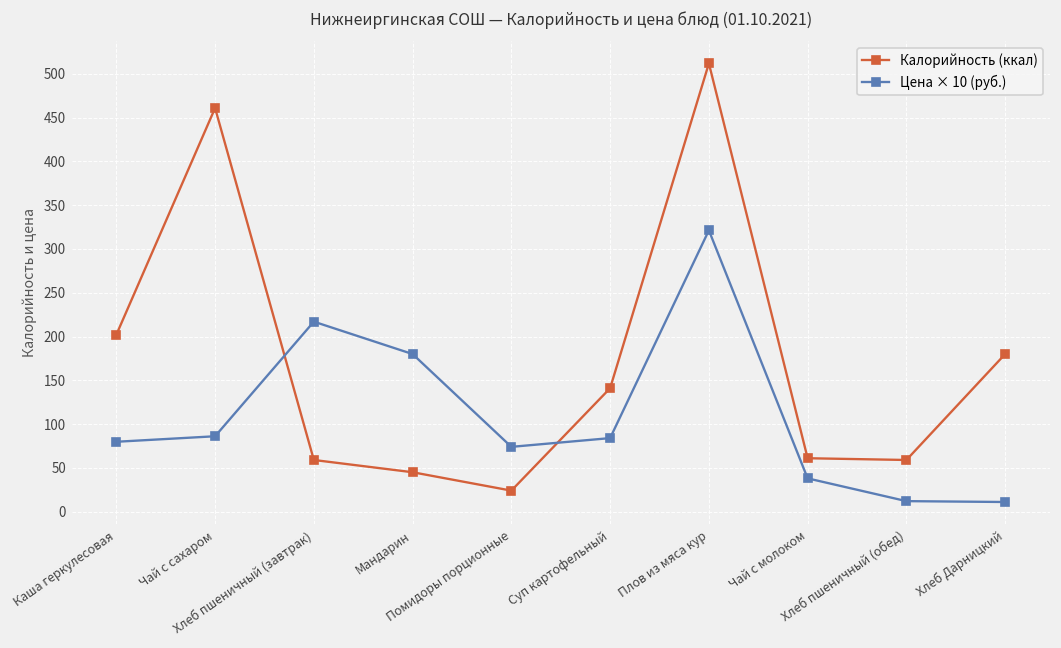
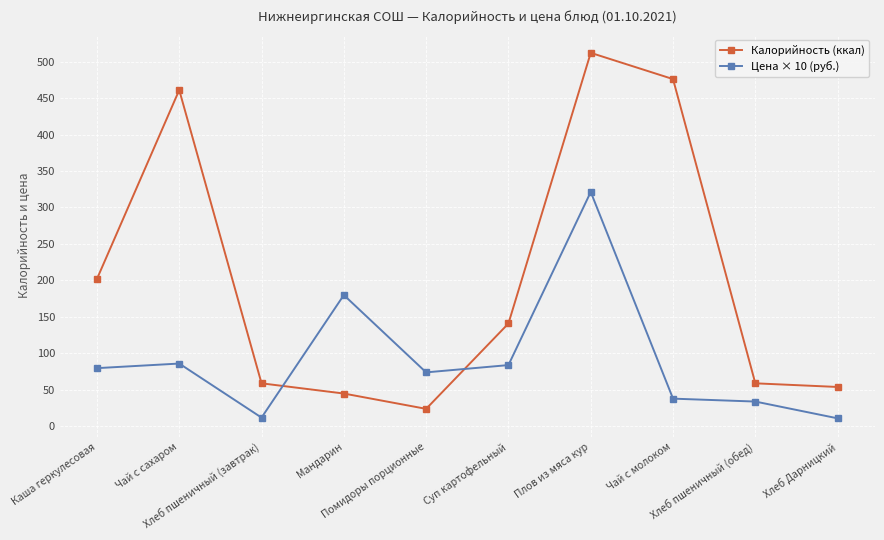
Цена × 10 (руб.), Хлеб пшеничный (завтрак): 220 -> 10
Калорийность (ккал), Чай с молоком: 60 -> 480
Цена × 10 (руб.), Хлеб пшеничный (обед): 10 -> 30
Калорийность (ккал), Хлеб Дарницкий: 180 -> 50
